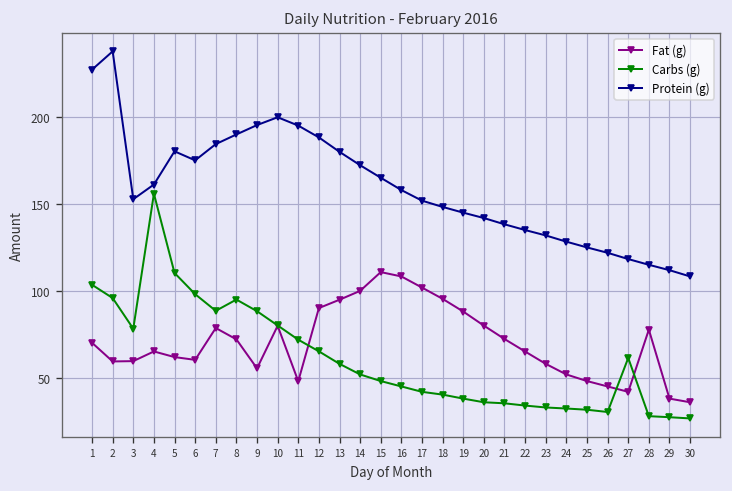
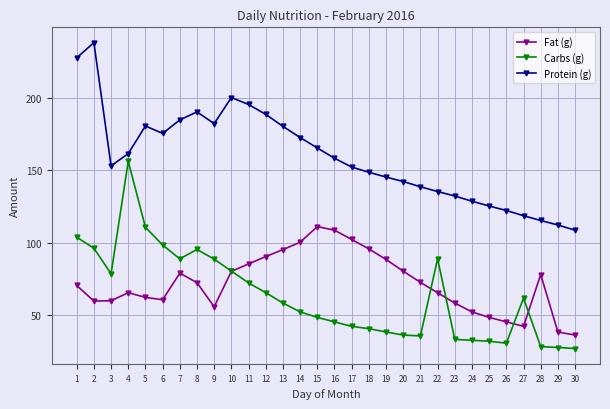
Protein (g), 9: 196 -> 182
Fat (g), 11: 48 -> 85
Carbs (g), 22: 34 -> 89
